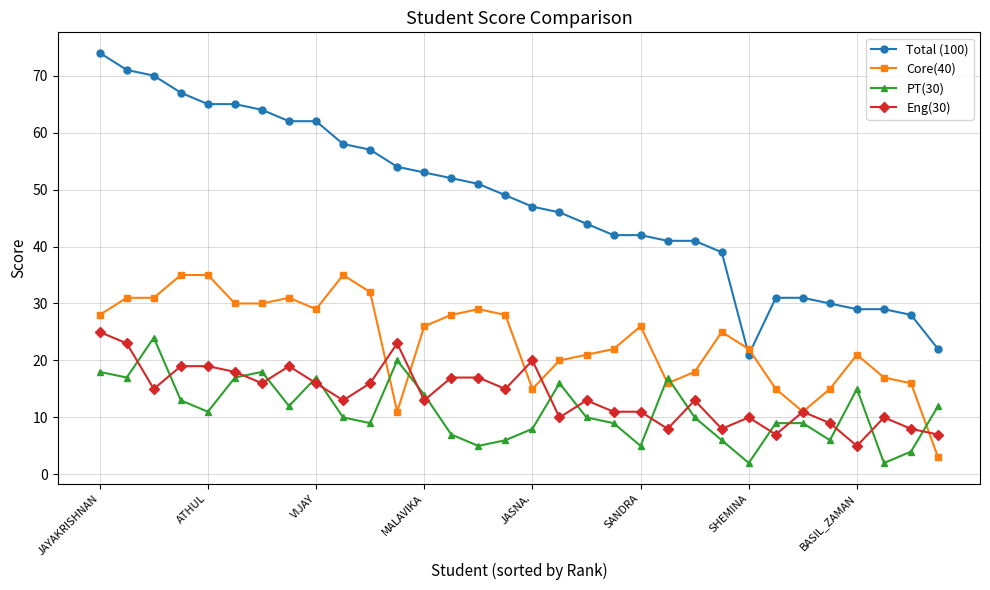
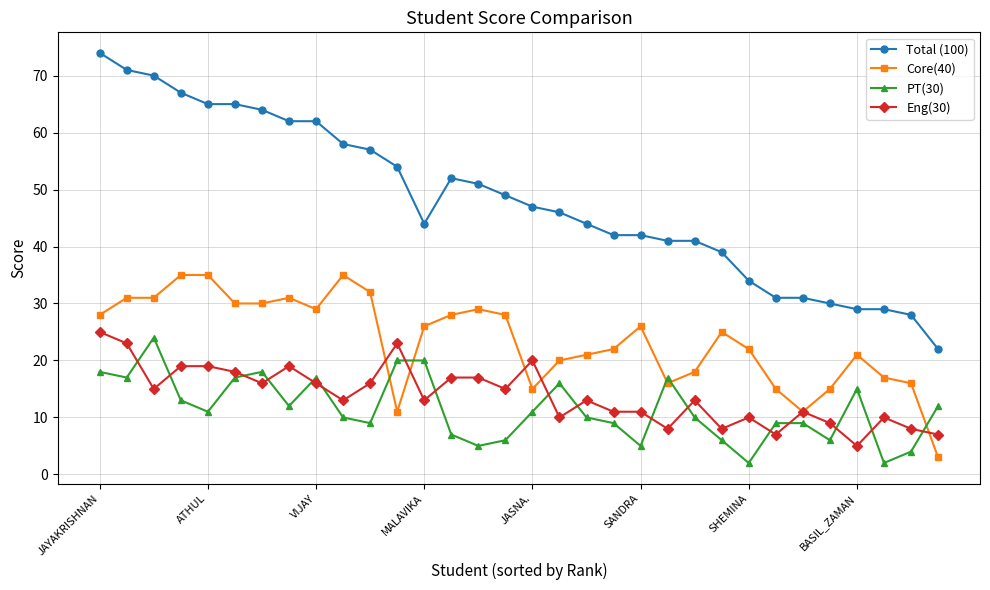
Total (100), MALAVIKA: 53 -> 44
PT(30), MALAVIKA: 14 -> 20
PT(30), JASNA.: 8 -> 11
Total (100), SHEMINA: 21 -> 34
